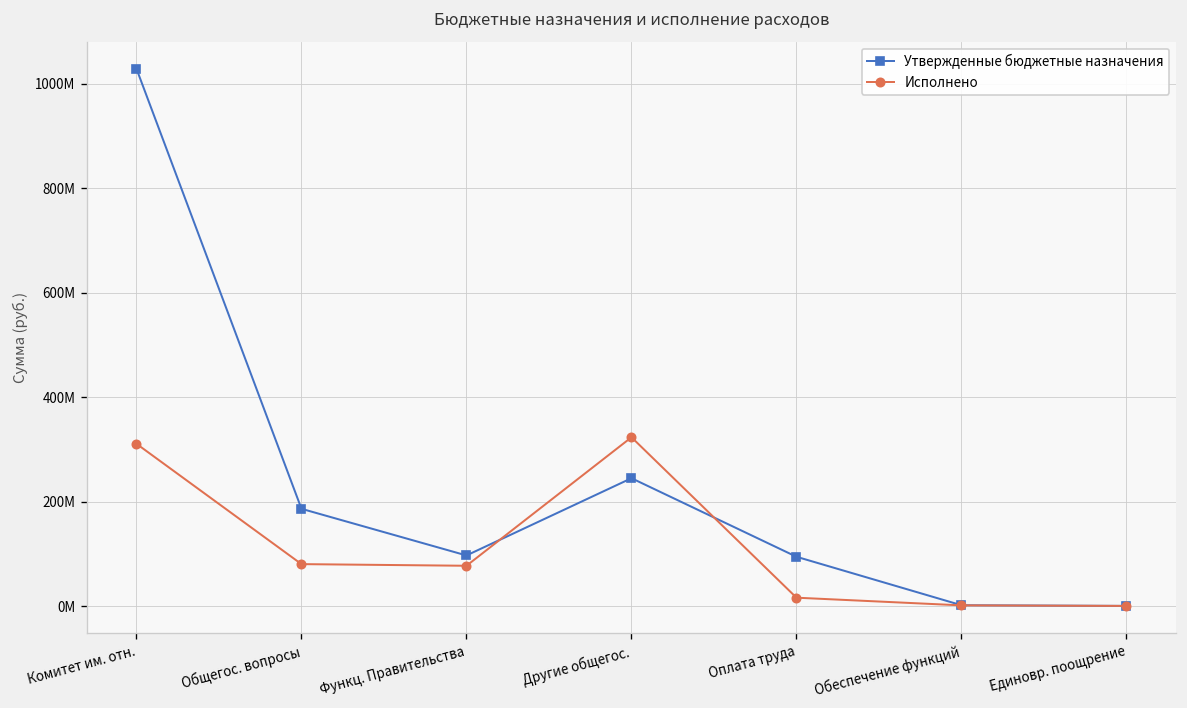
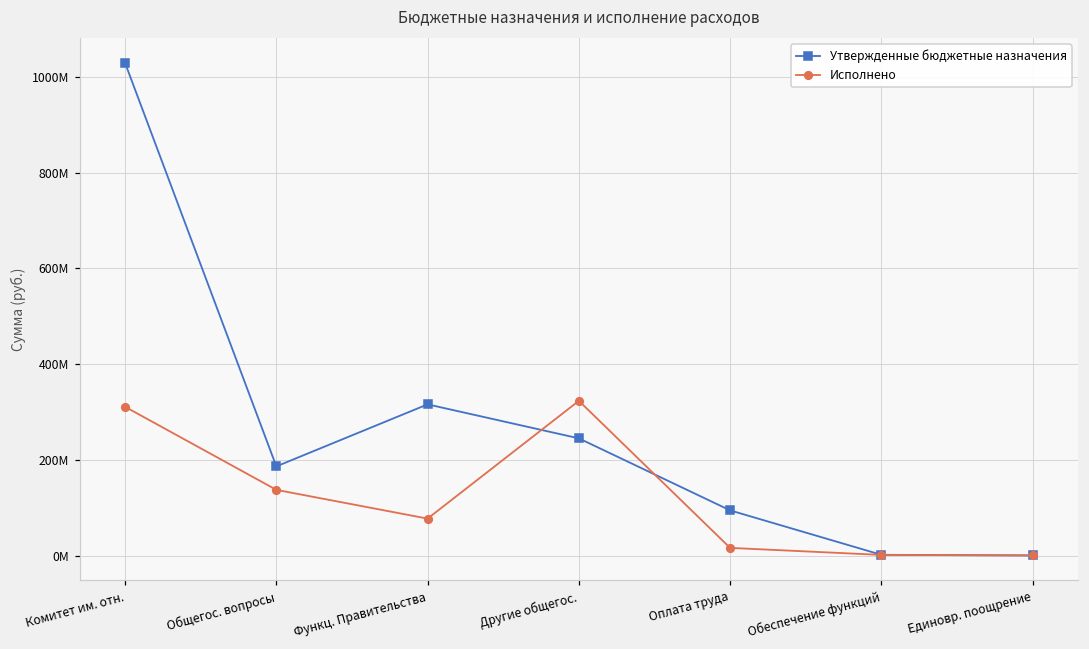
Исполнено, Общегос. вопросы: 80000000 -> 140000000
Утвержденные бюджетные назначения, Функц. Правительства: 100000000 -> 320000000
